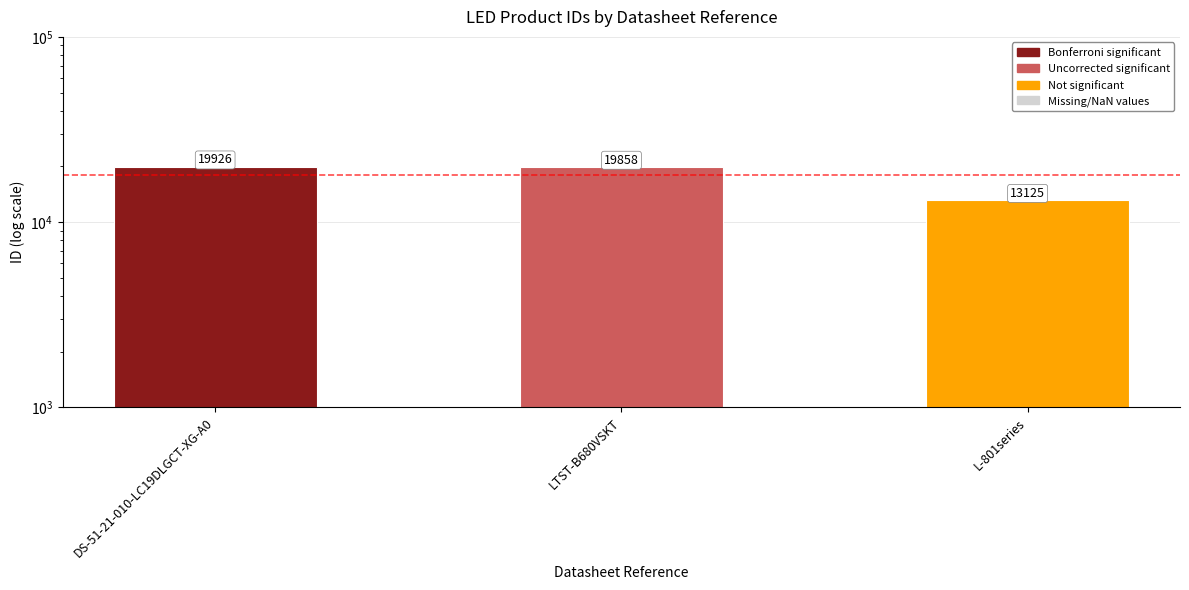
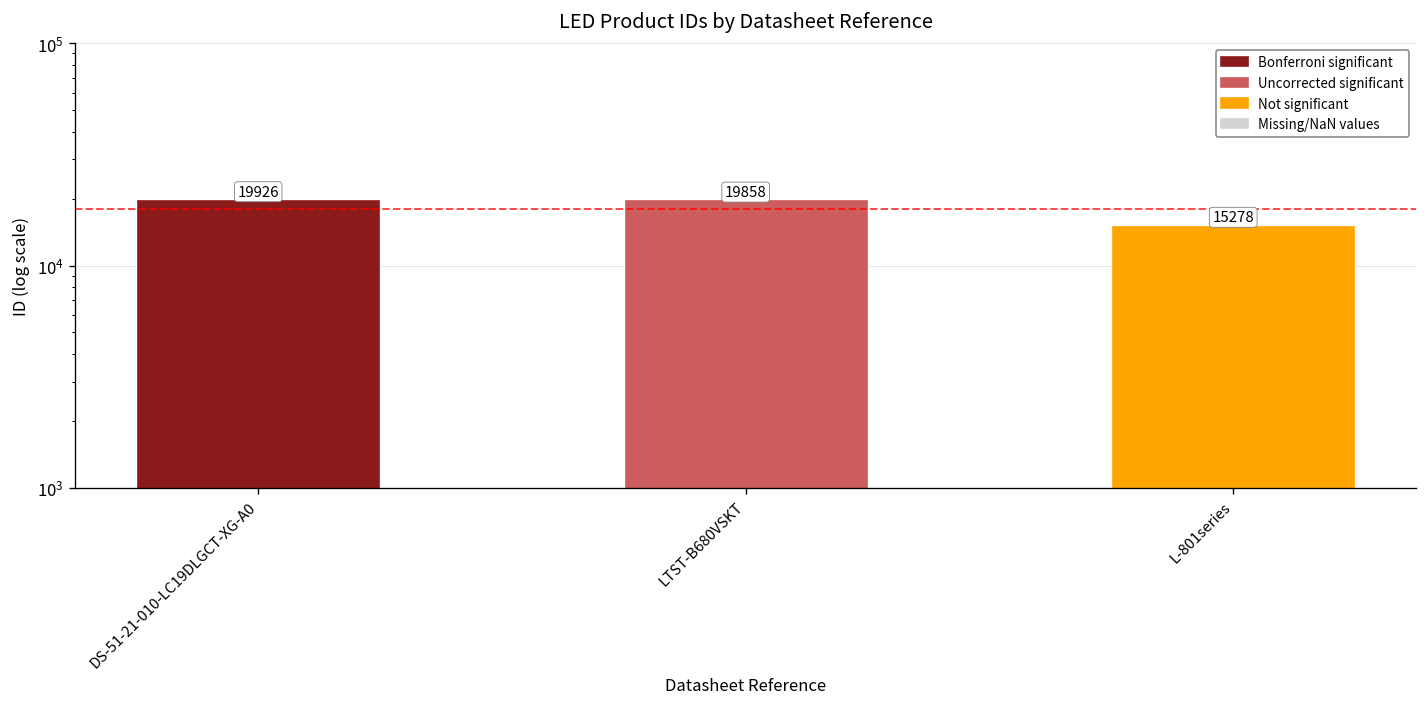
L-801series: 13125 -> 15278
